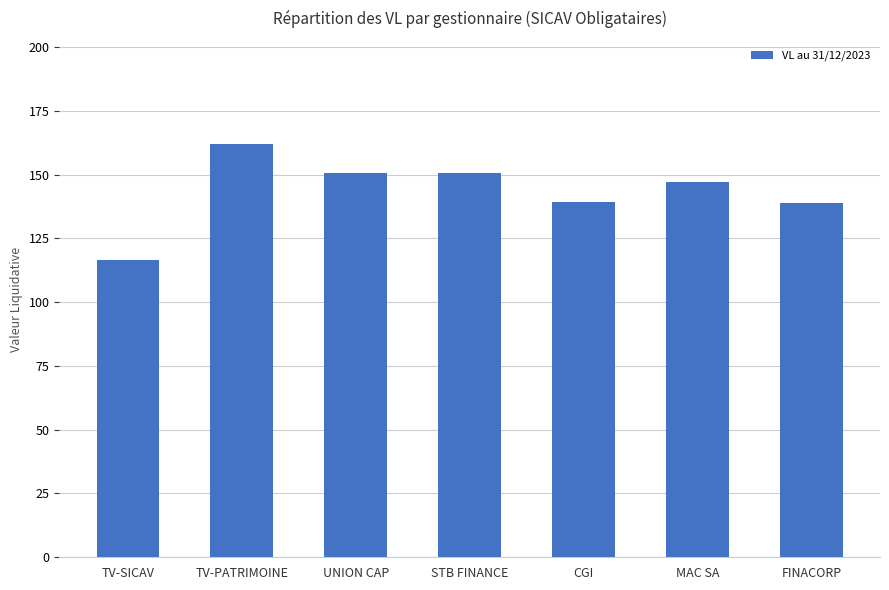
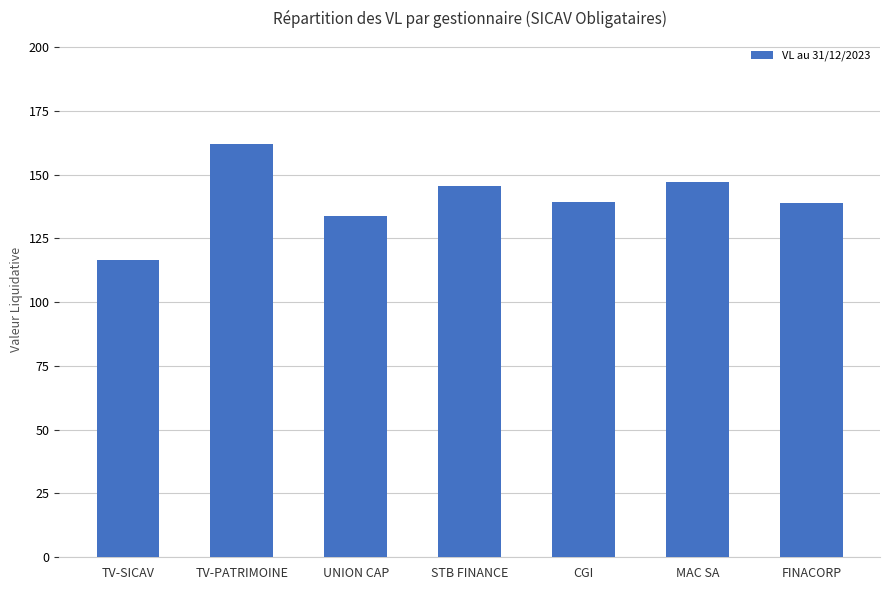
UNION CAP: 151 -> 134
STB FINANCE: 151 -> 146
